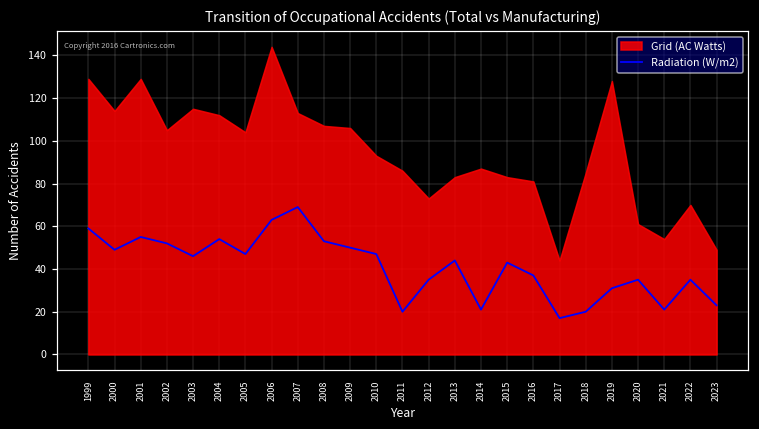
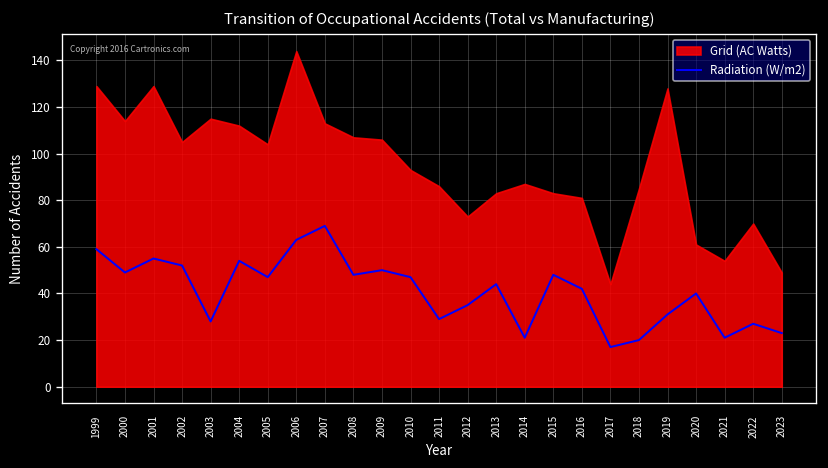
Radiation (W/m2), 2003: 46 -> 28
Radiation (W/m2), 2008: 53 -> 48
Radiation (W/m2), 2011: 20 -> 29
Radiation (W/m2), 2015: 43 -> 48
Radiation (W/m2), 2016: 37 -> 42
Radiation (W/m2), 2020: 35 -> 40
Radiation (W/m2), 2022: 35 -> 27
